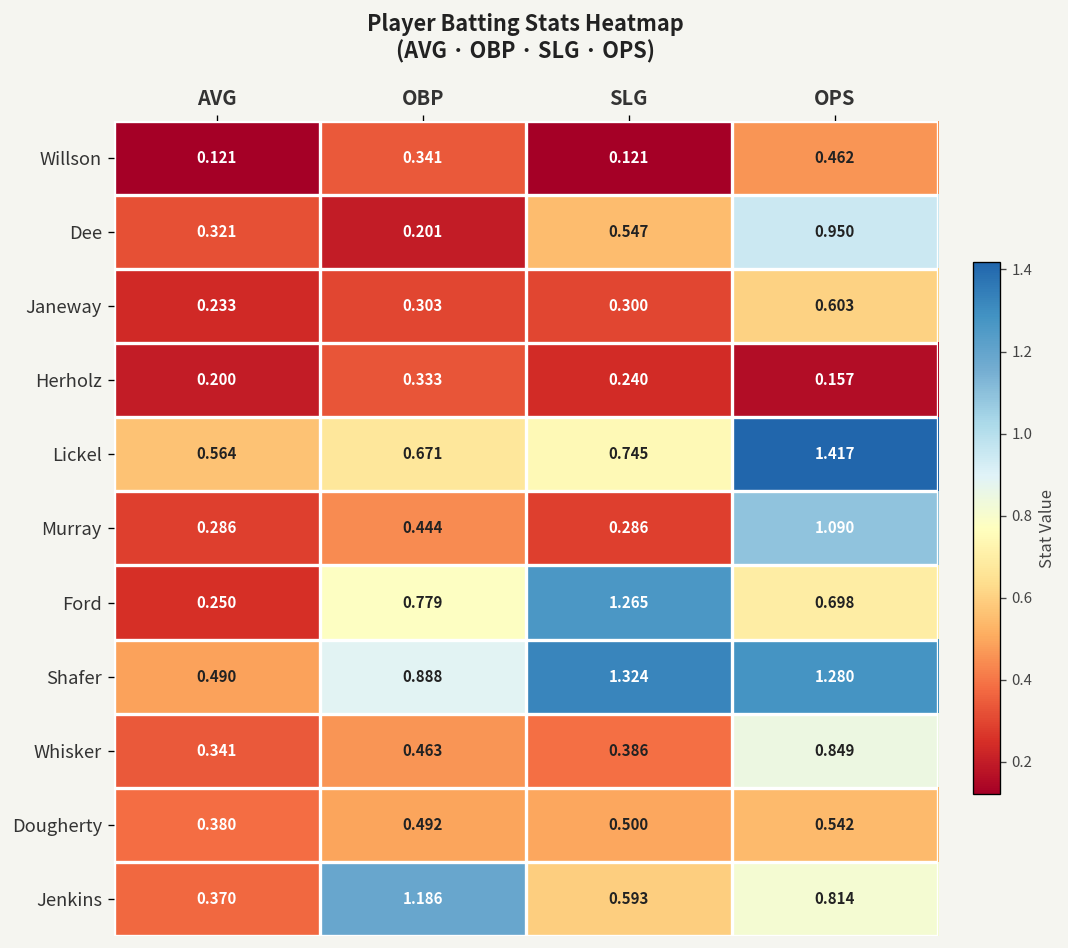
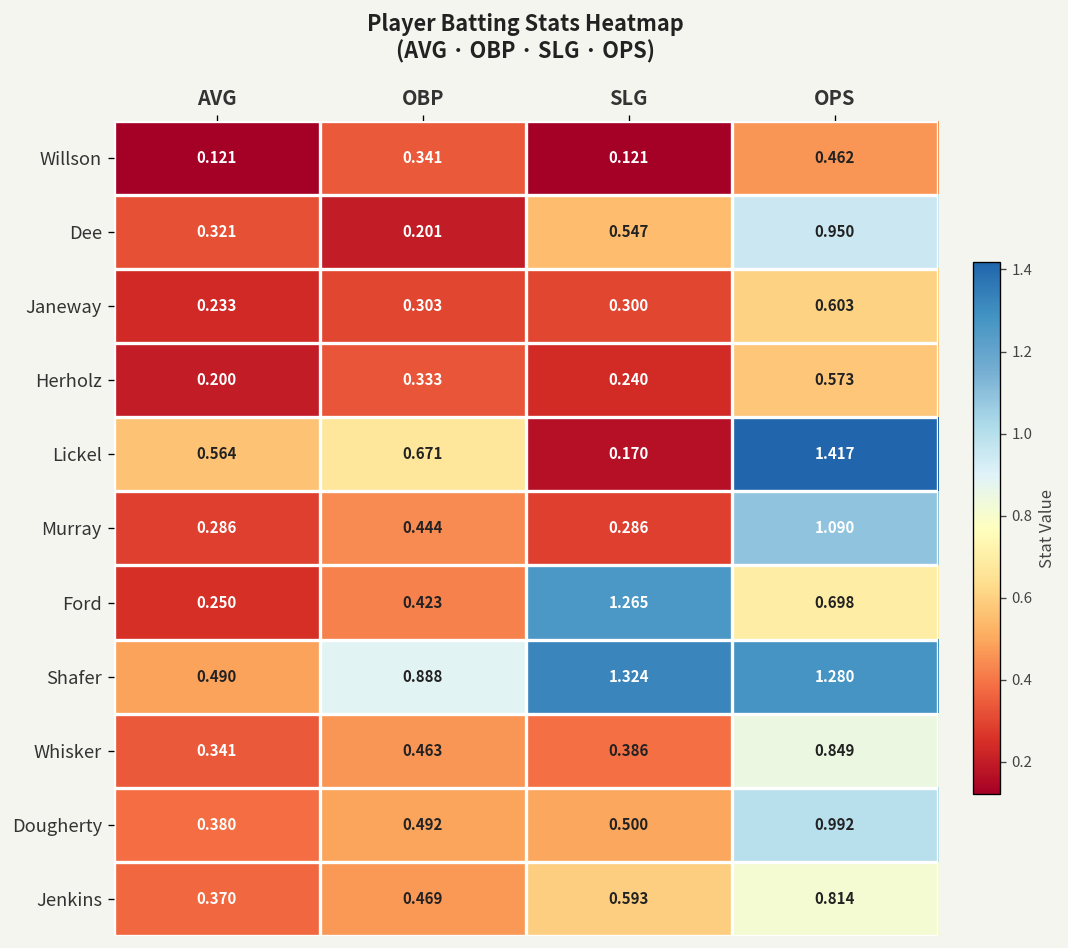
Herholz, OPS: 0.157 -> 0.573
Lickel, SLG: 0.745 -> 0.170
Ford, OBP: 0.779 -> 0.423
Dougherty, OPS: 0.542 -> 0.992
Jenkins, OBP: 1.186 -> 0.469
